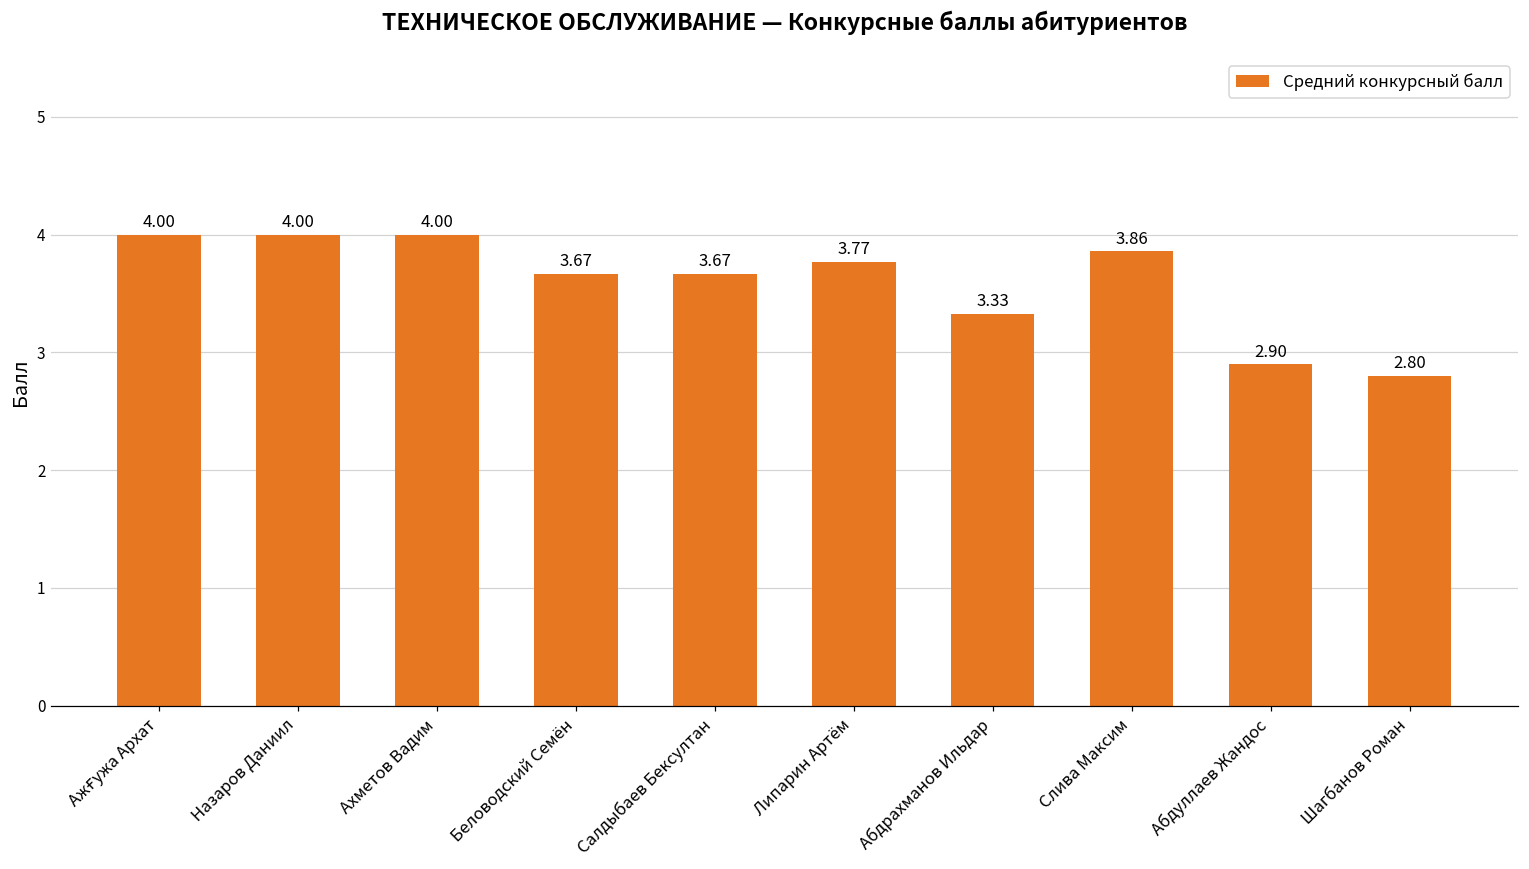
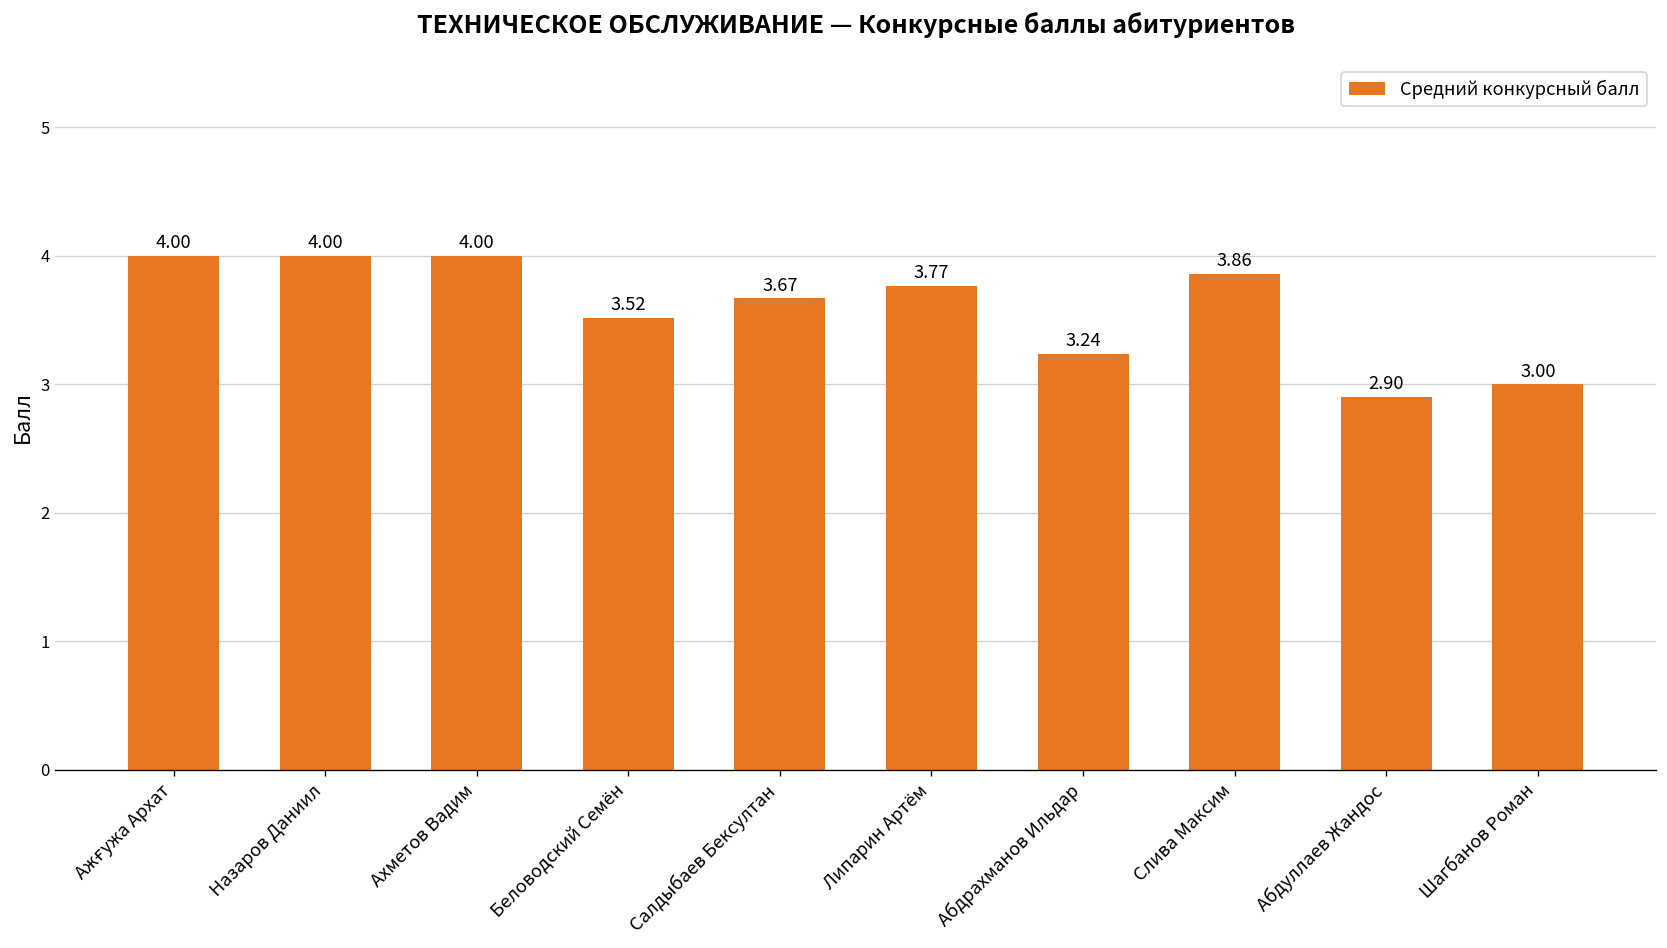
Беловодский Семён: 3.67 -> 3.52
Абдрахманов Ильдар: 3.33 -> 3.24
Шагбанов Роман: 2.80 -> 3.00
